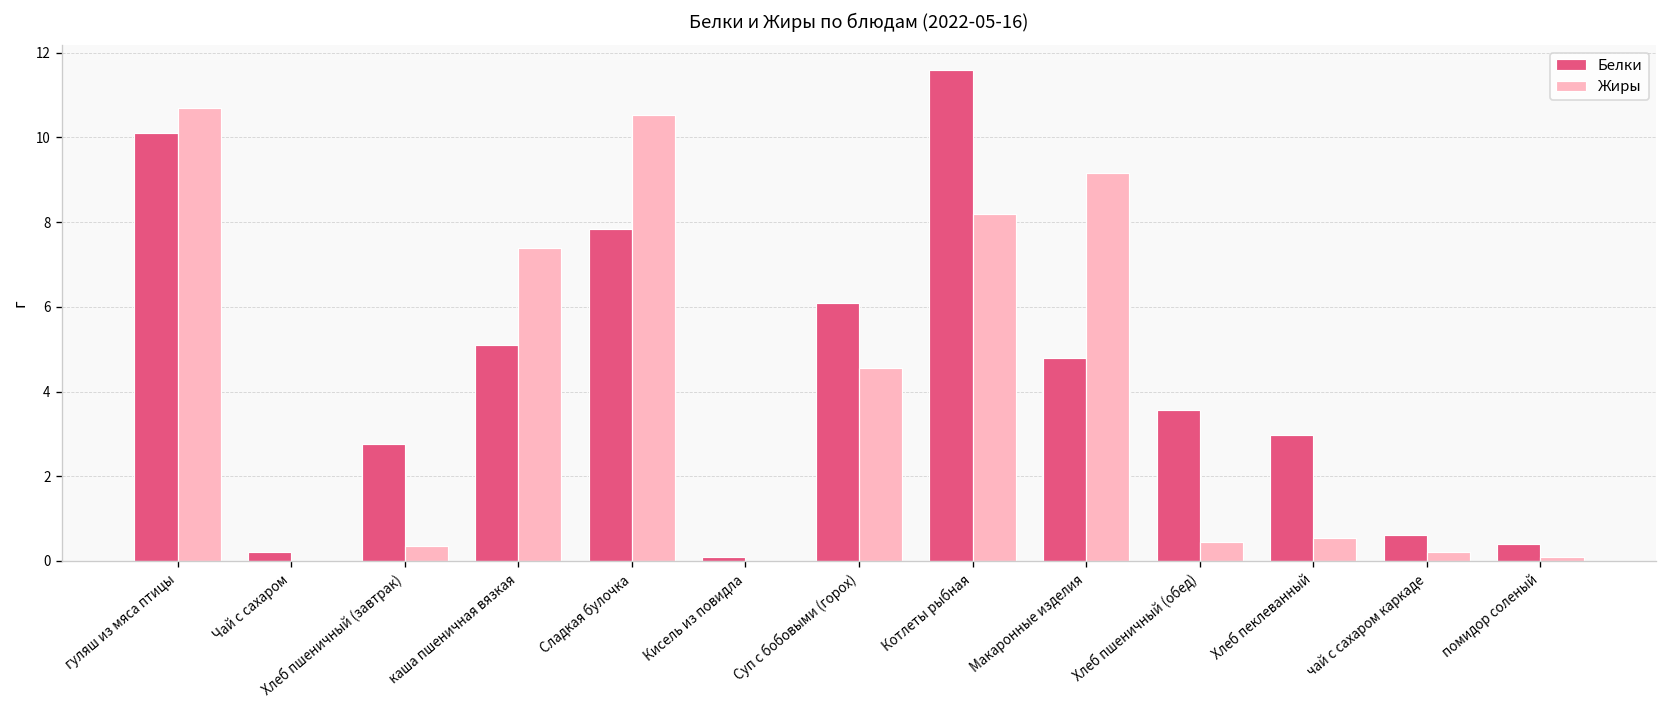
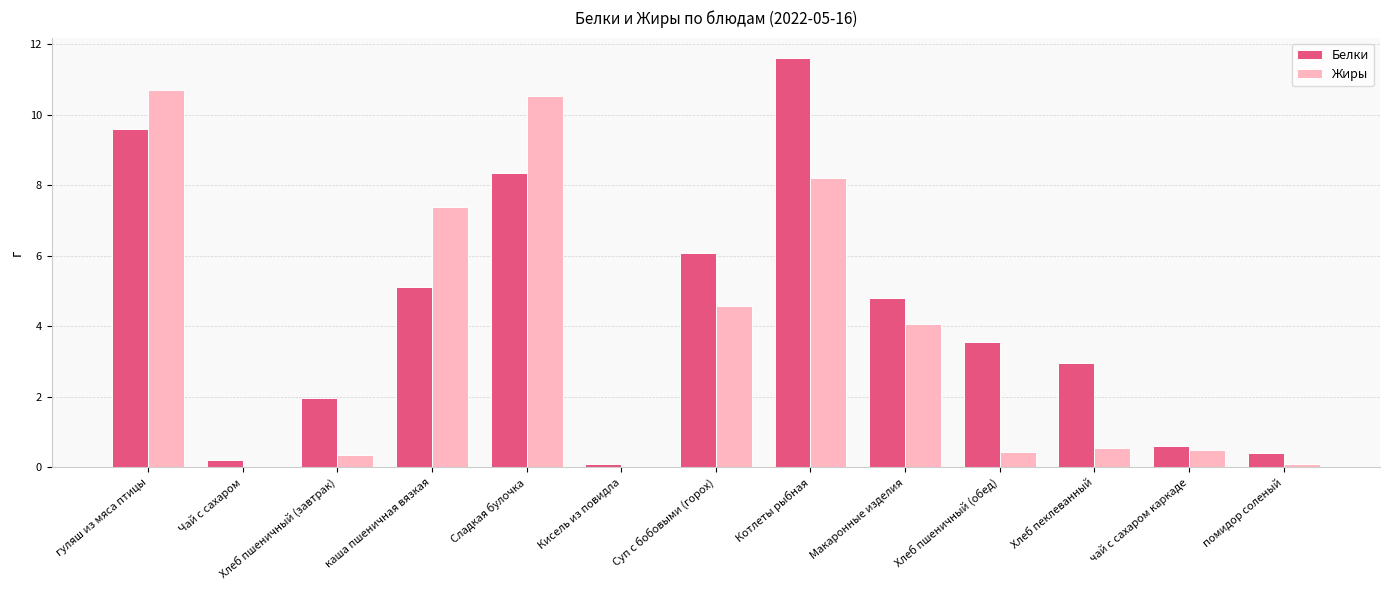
Белки, гуляш из мяса птицы: 10.1 -> 9.6
Белки, Хлеб пшеничный (завтрак): 2.8 -> 2.0
Белки, Сладкая булочка: 7.8 -> 8.3
Жиры, Макаронные изделия: 9.2 -> 4.1
Жиры, чай с сахаром каркаде: 0.2 -> 0.5
